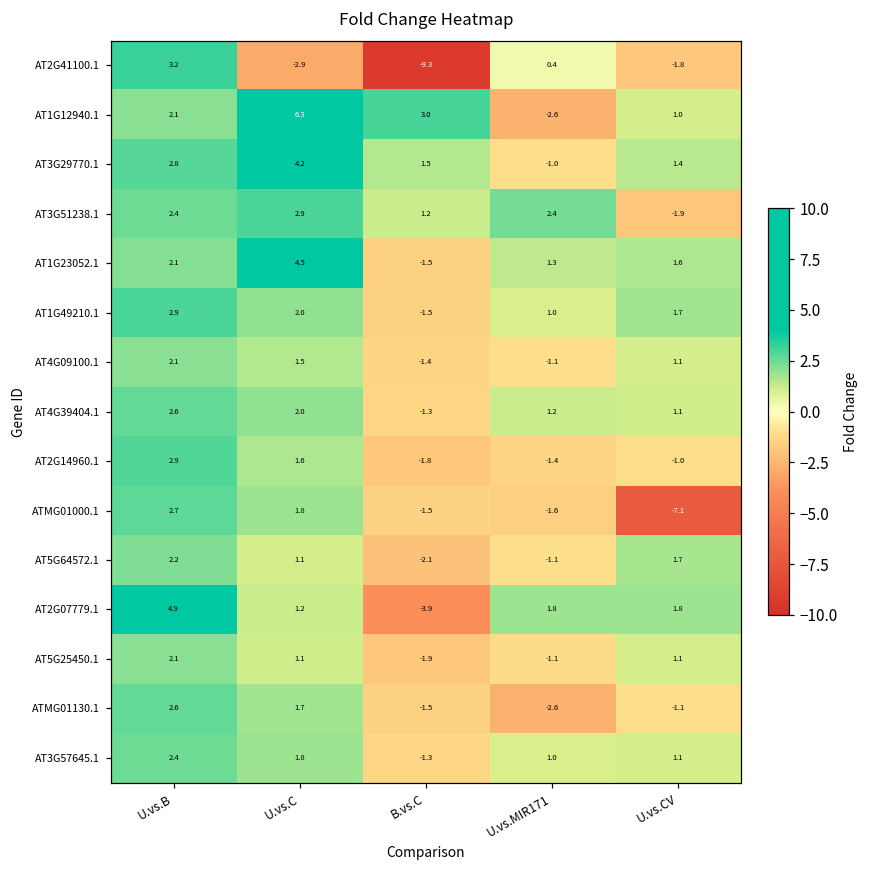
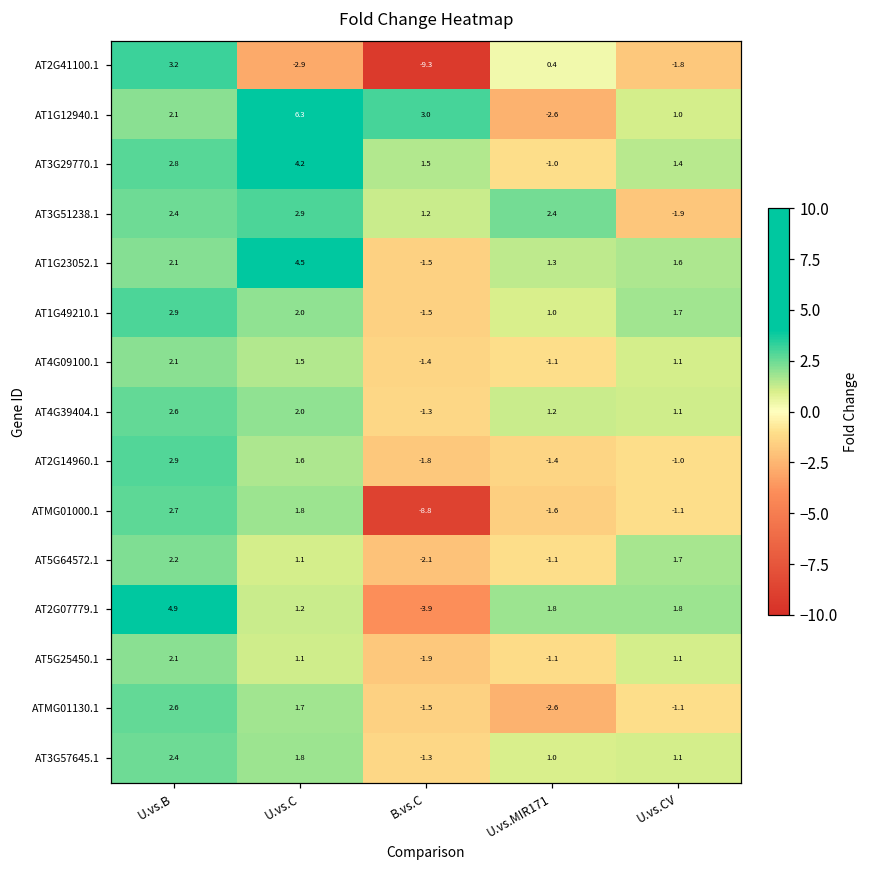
ATMG01000.1, B.vs.C: -1.5 -> -8.8
ATMG01000.1, U.vs.CV: -7.1 -> -1.1
